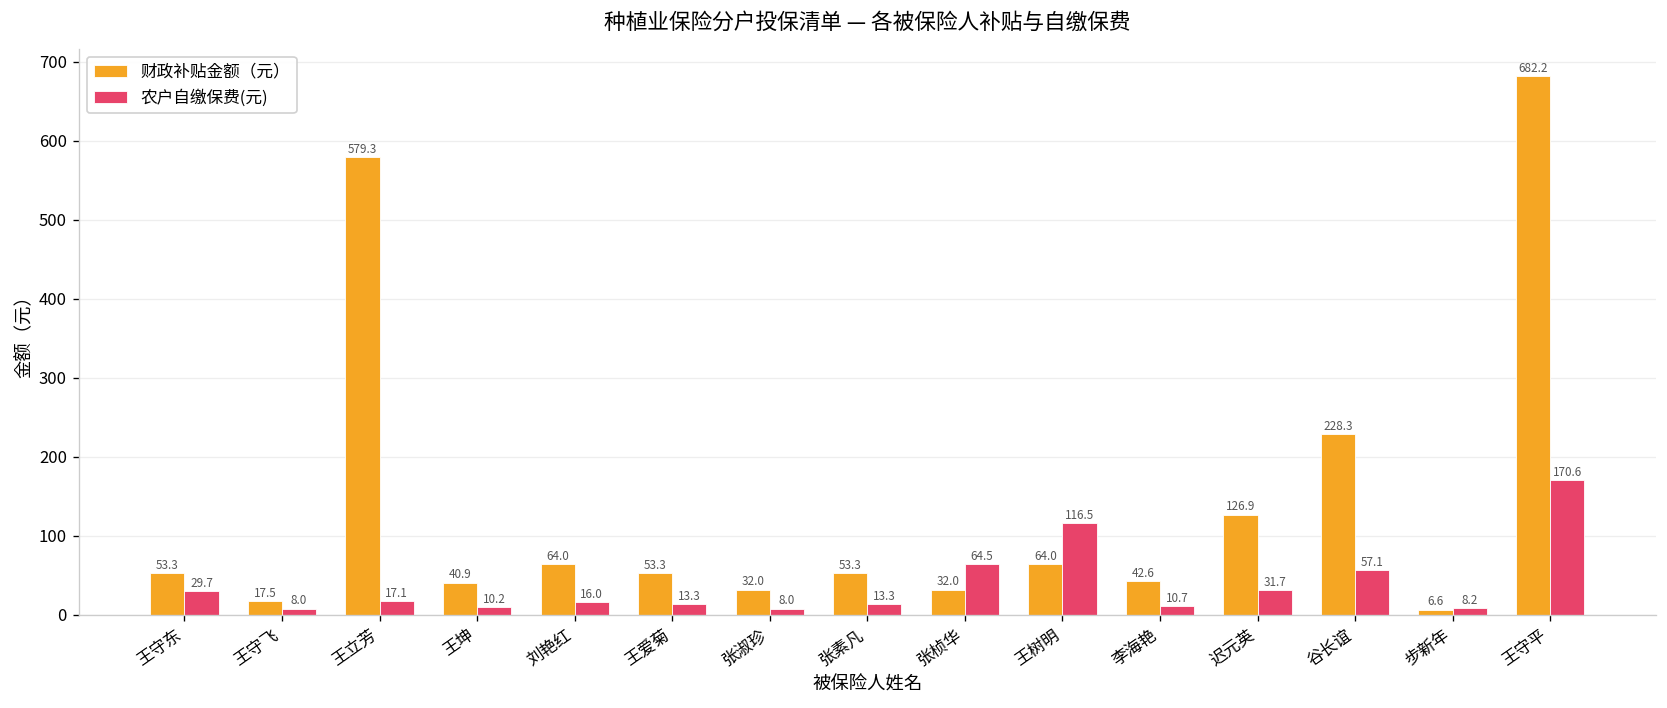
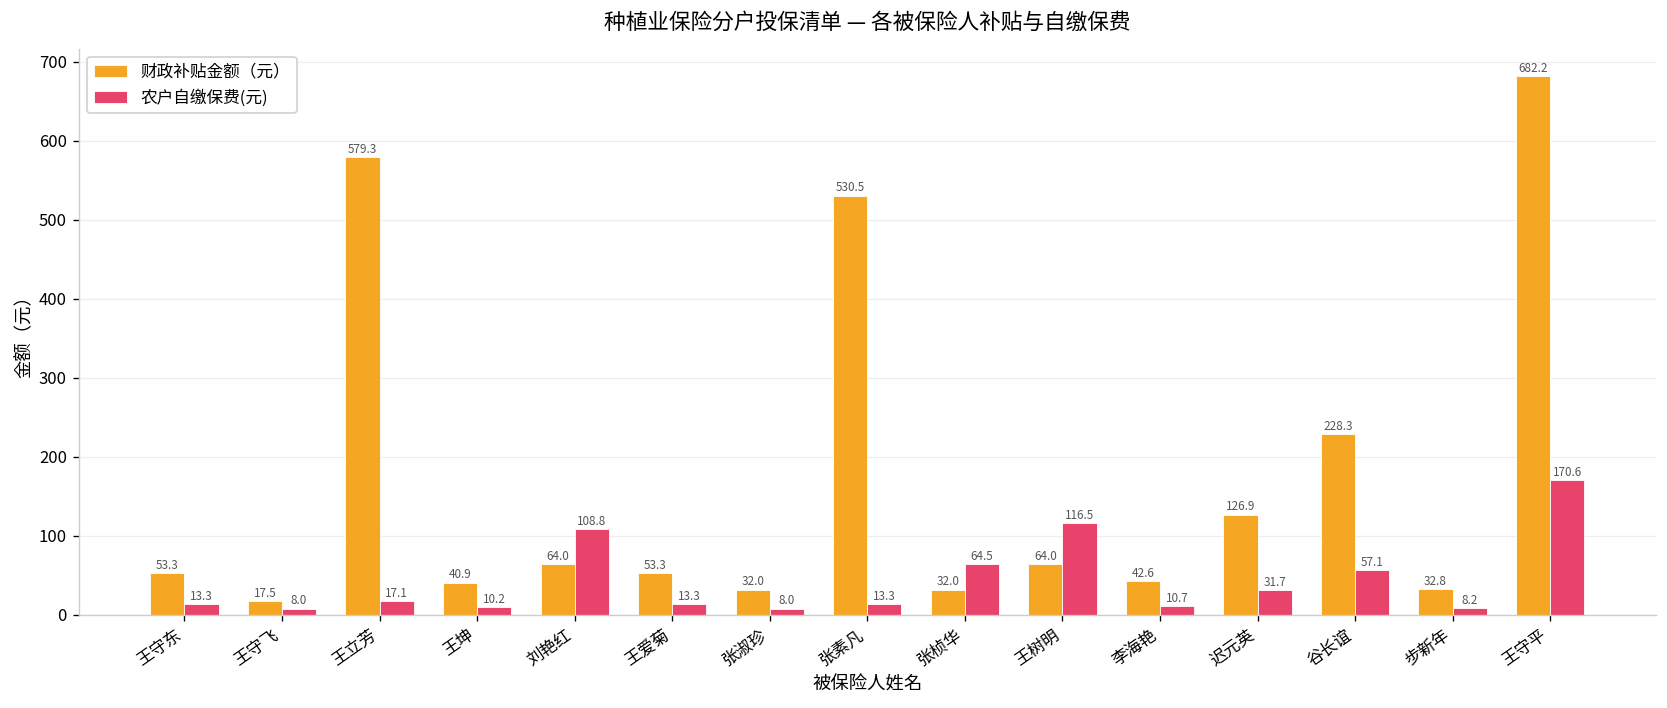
农户自缴保费(元), 王守东: 29.7 -> 13.3
农户自缴保费(元), 刘艳红: 16.0 -> 108.8
财政补贴金额（元）, 张素凡: 53.3 -> 530.5
财政补贴金额（元）, 步新年: 6.6 -> 32.8
